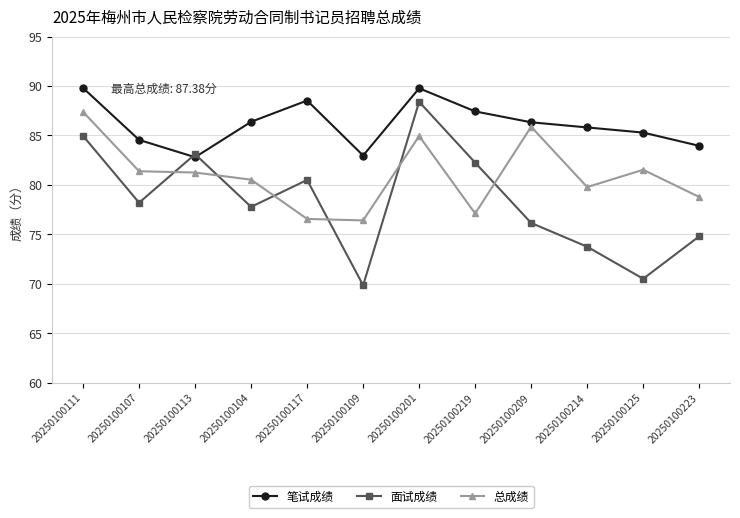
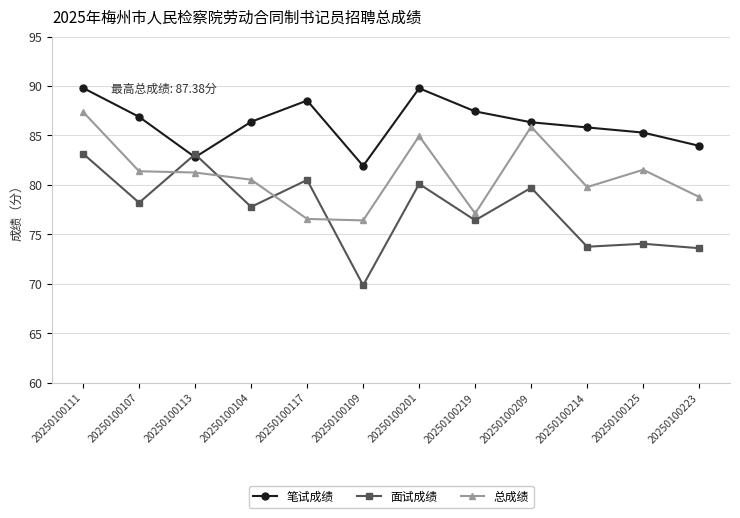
面试成绩, 20250100111: 85 -> 83
笔试成绩, 20250100107: 85 -> 87
笔试成绩, 20250100109: 83 -> 82
面试成绩, 20250100201: 88 -> 80
面试成绩, 20250100219: 82 -> 76
面试成绩, 20250100209: 76 -> 80
面试成绩, 20250100125: 71 -> 74
面试成绩, 20250100223: 75 -> 74
